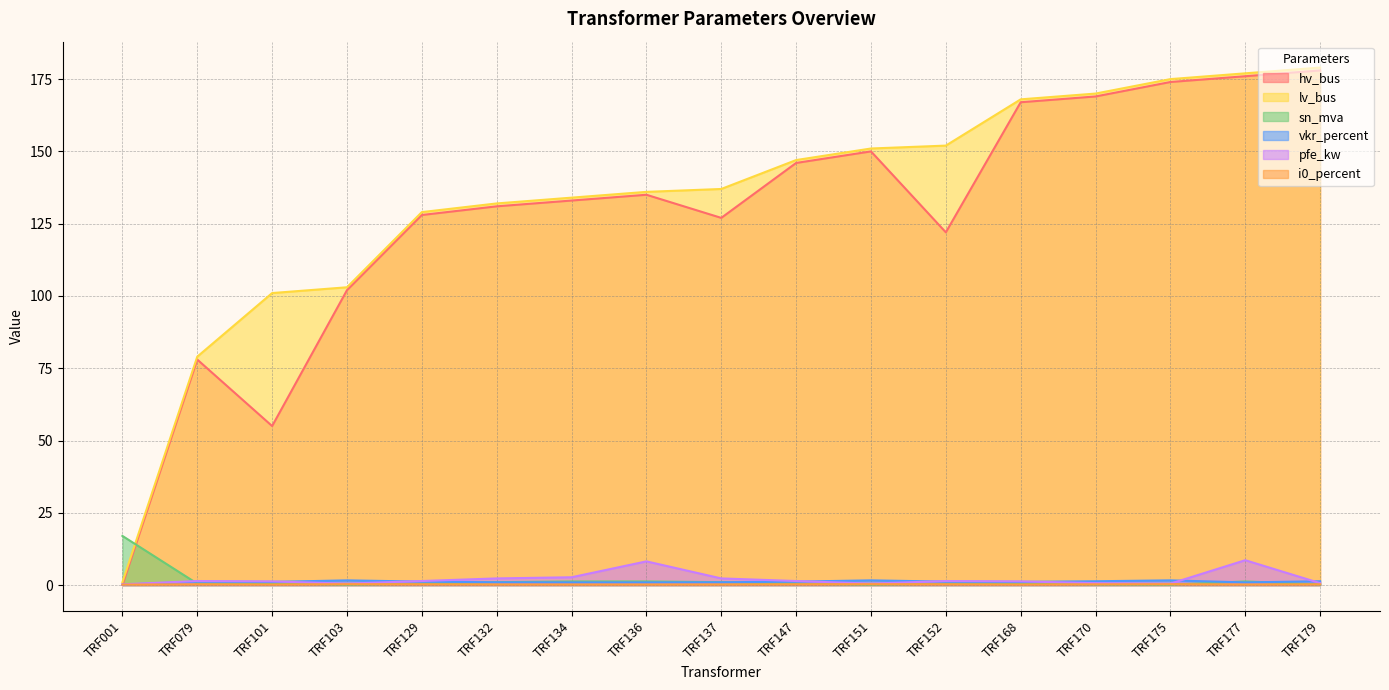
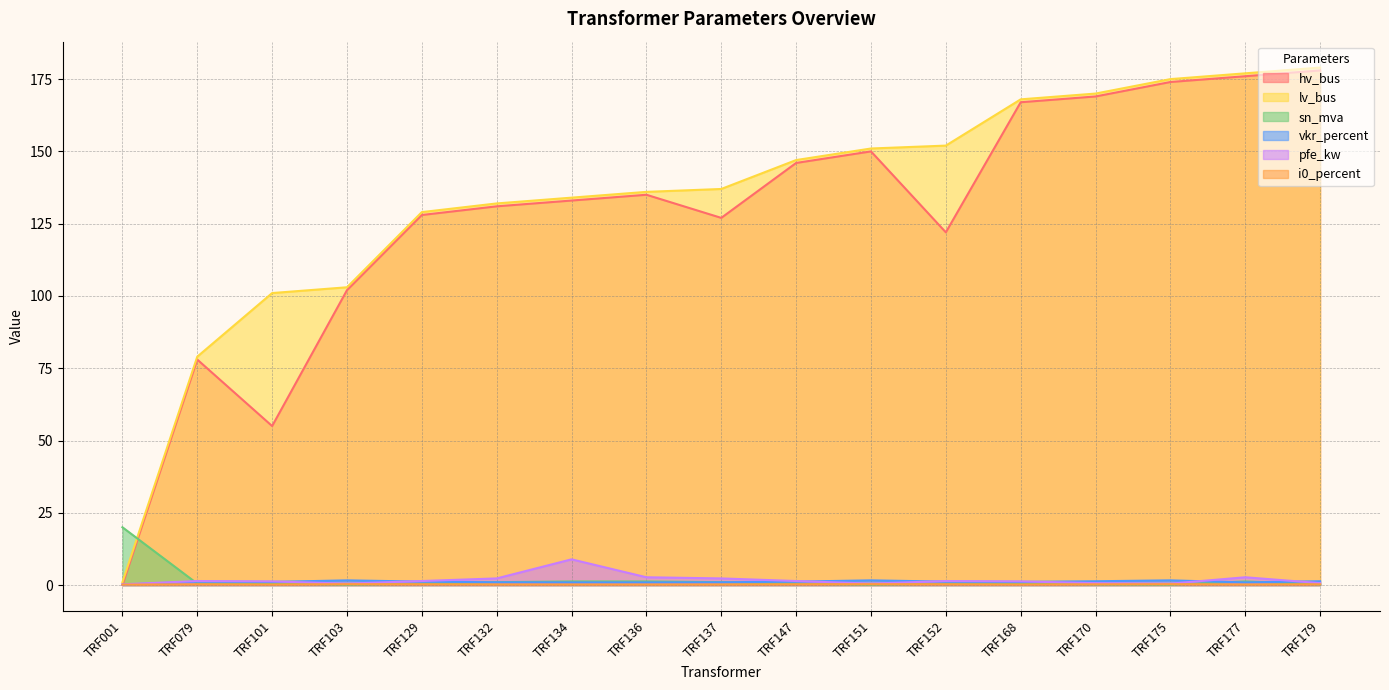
sn_mva, TRF001: 17 -> 20
pfe_kw, TRF134: 3 -> 9
pfe_kw, TRF136: 8 -> 3
pfe_kw, TRF177: 9 -> 3
